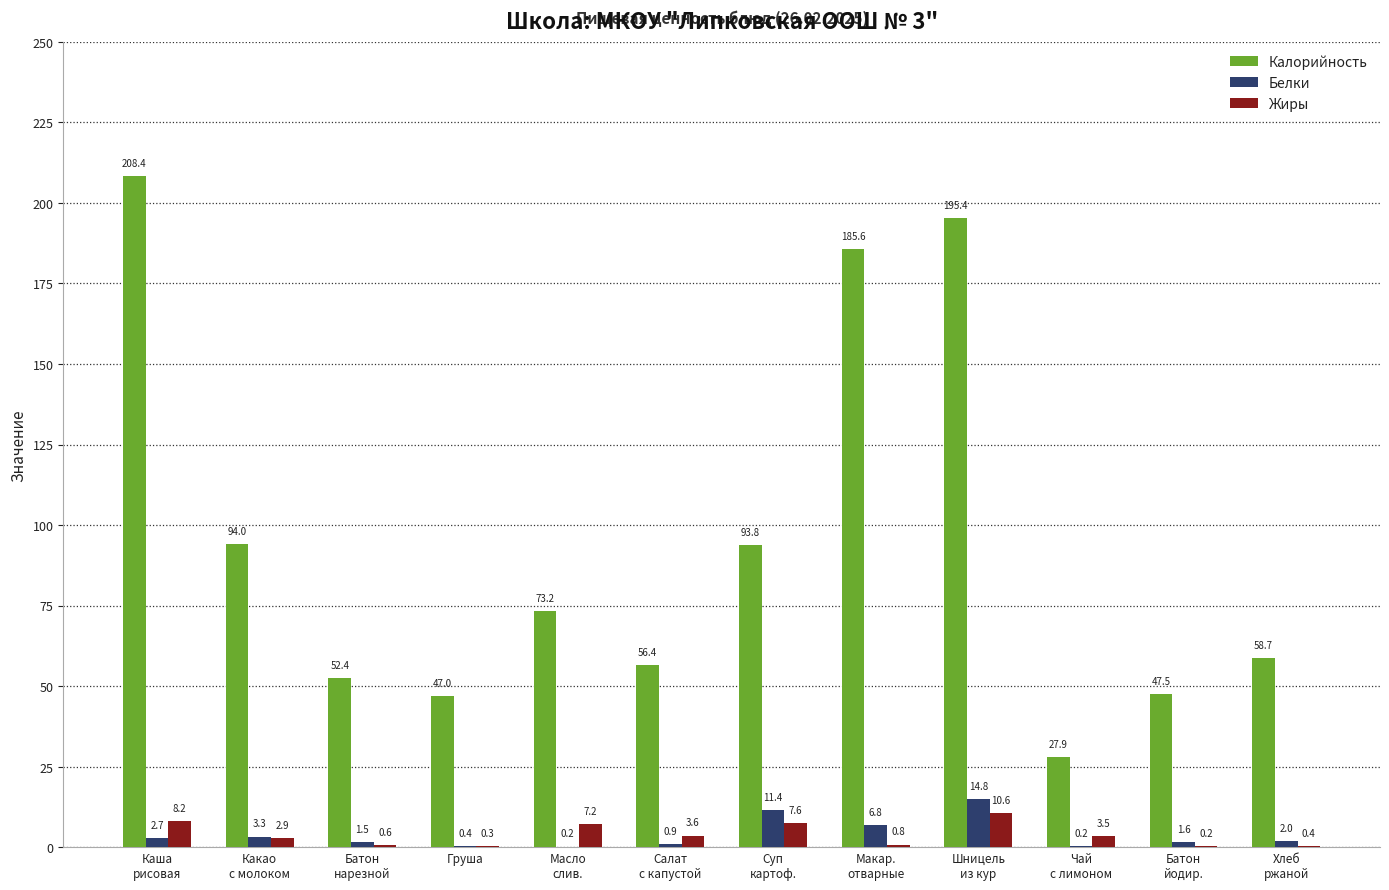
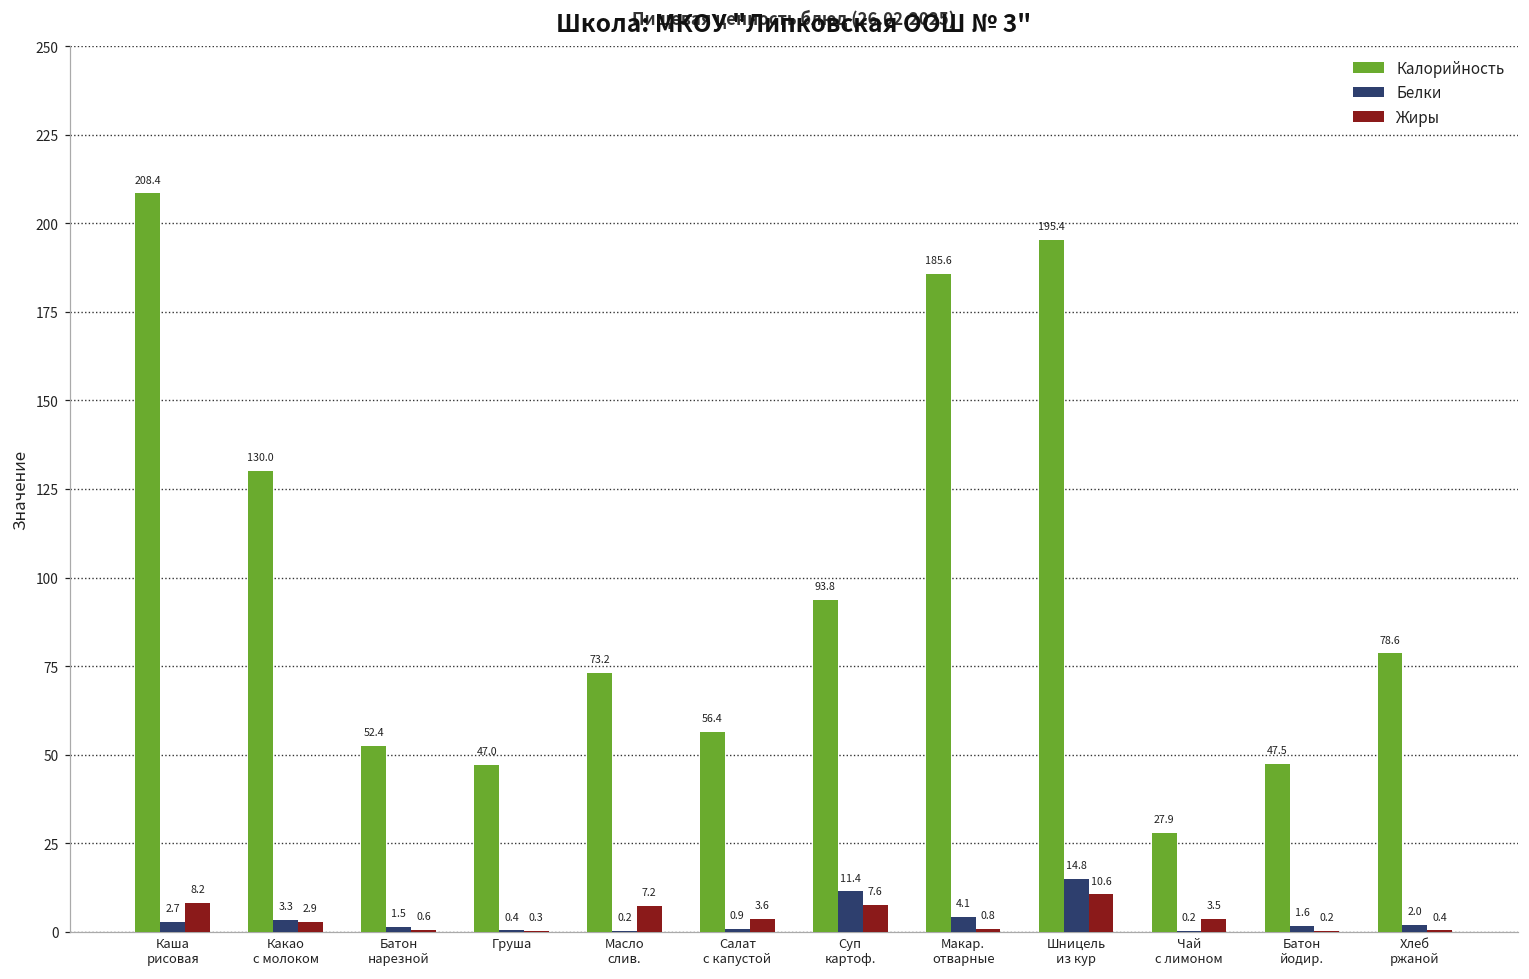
Калорийность, Какао с молоком: 94.0 -> 130.0
Белки, Макар. отварные: 6.8 -> 4.1
Калорийность, Хлеб ржаной: 58.7 -> 78.6
